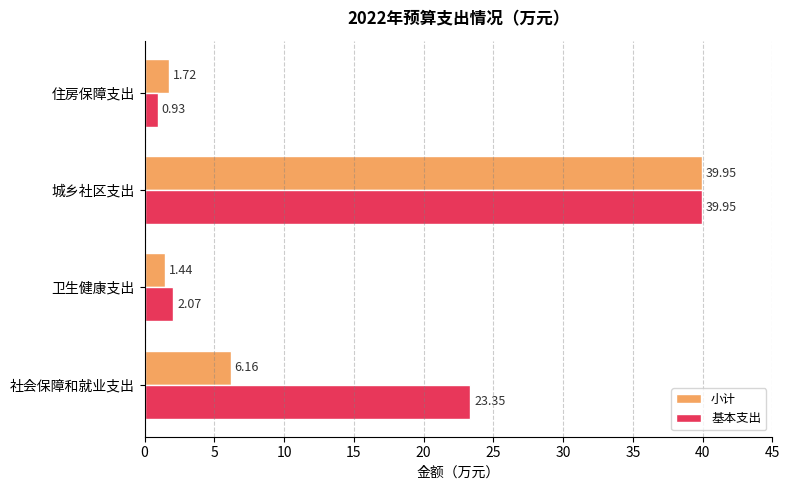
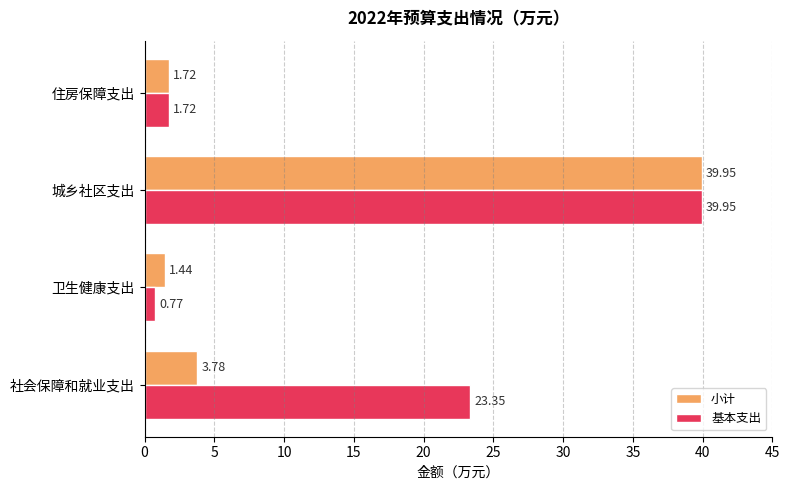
基本支出, 住房保障支出: 0.93 -> 1.72
基本支出, 卫生健康支出: 2.07 -> 0.77
小计, 社会保障和就业支出: 6.16 -> 3.78
